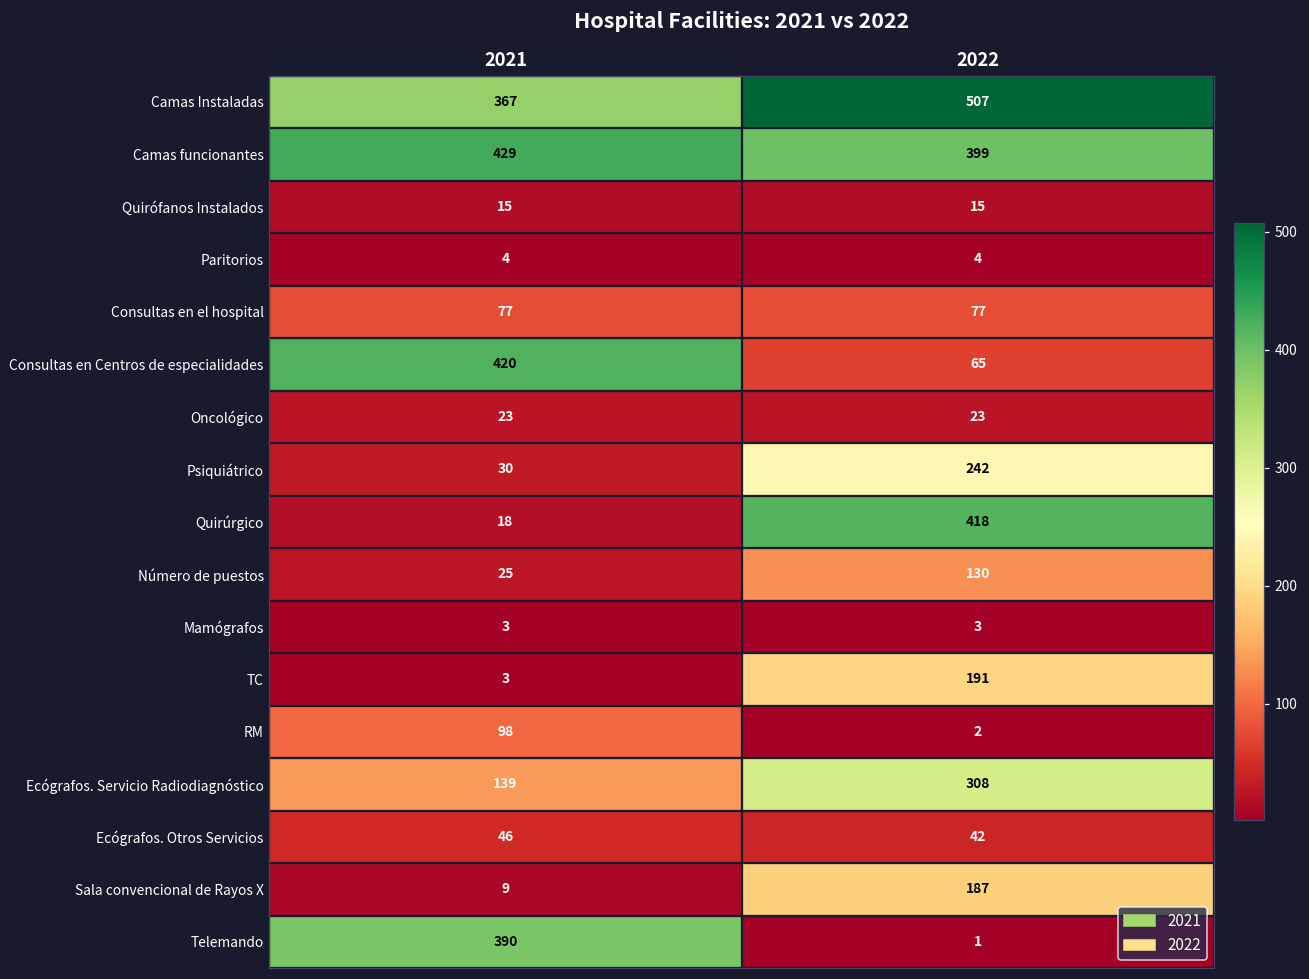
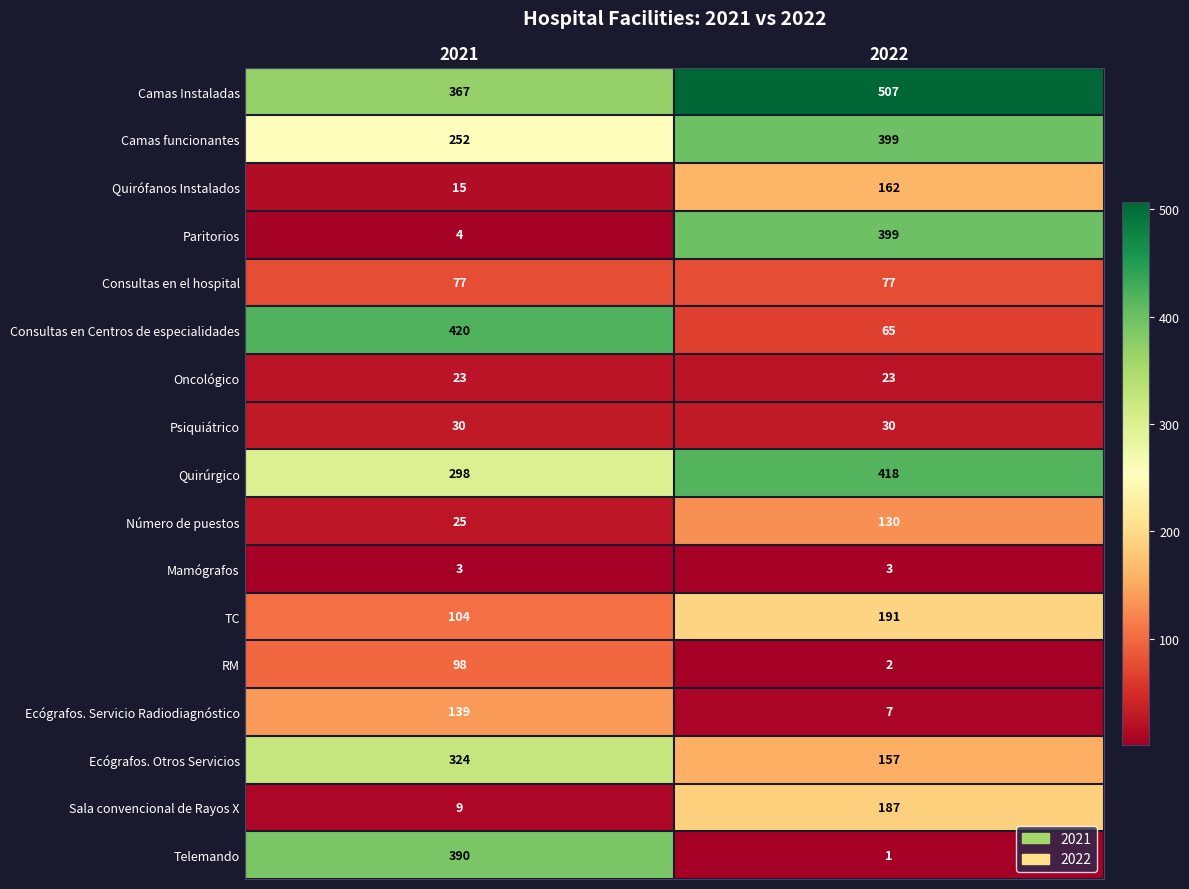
Camas funcionantes, 2021: 429 -> 252
Quirófanos Instalados, 2022: 15 -> 162
Paritorios, 2022: 4 -> 399
Psiquiátrico, 2022: 242 -> 30
Quirúrgico, 2021: 18 -> 298
TC, 2021: 3 -> 104
Ecógrafos. Servicio Radiodiagnóstico, 2022: 308 -> 7
Ecógrafos. Otros Servicios, 2021: 46 -> 324
Ecógrafos. Otros Servicios, 2022: 42 -> 157
